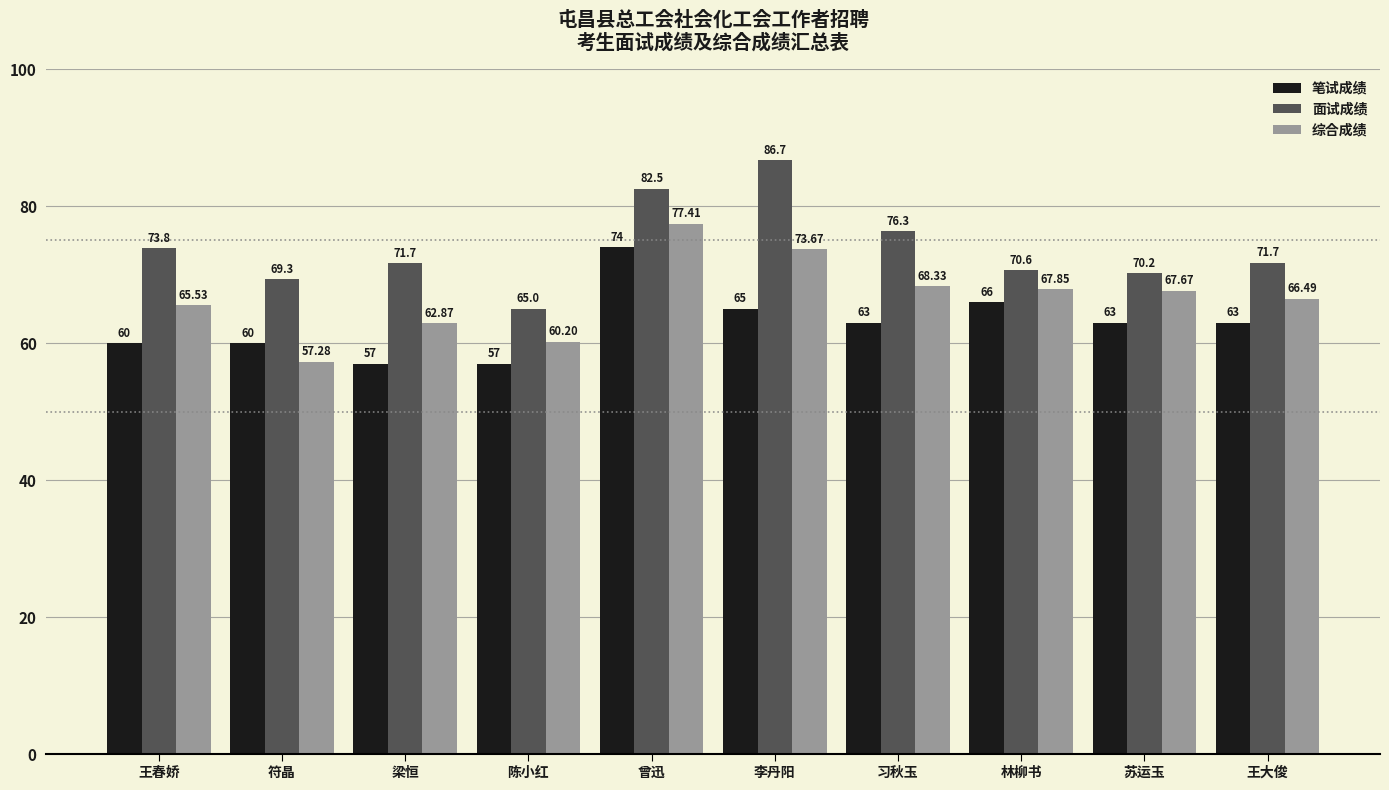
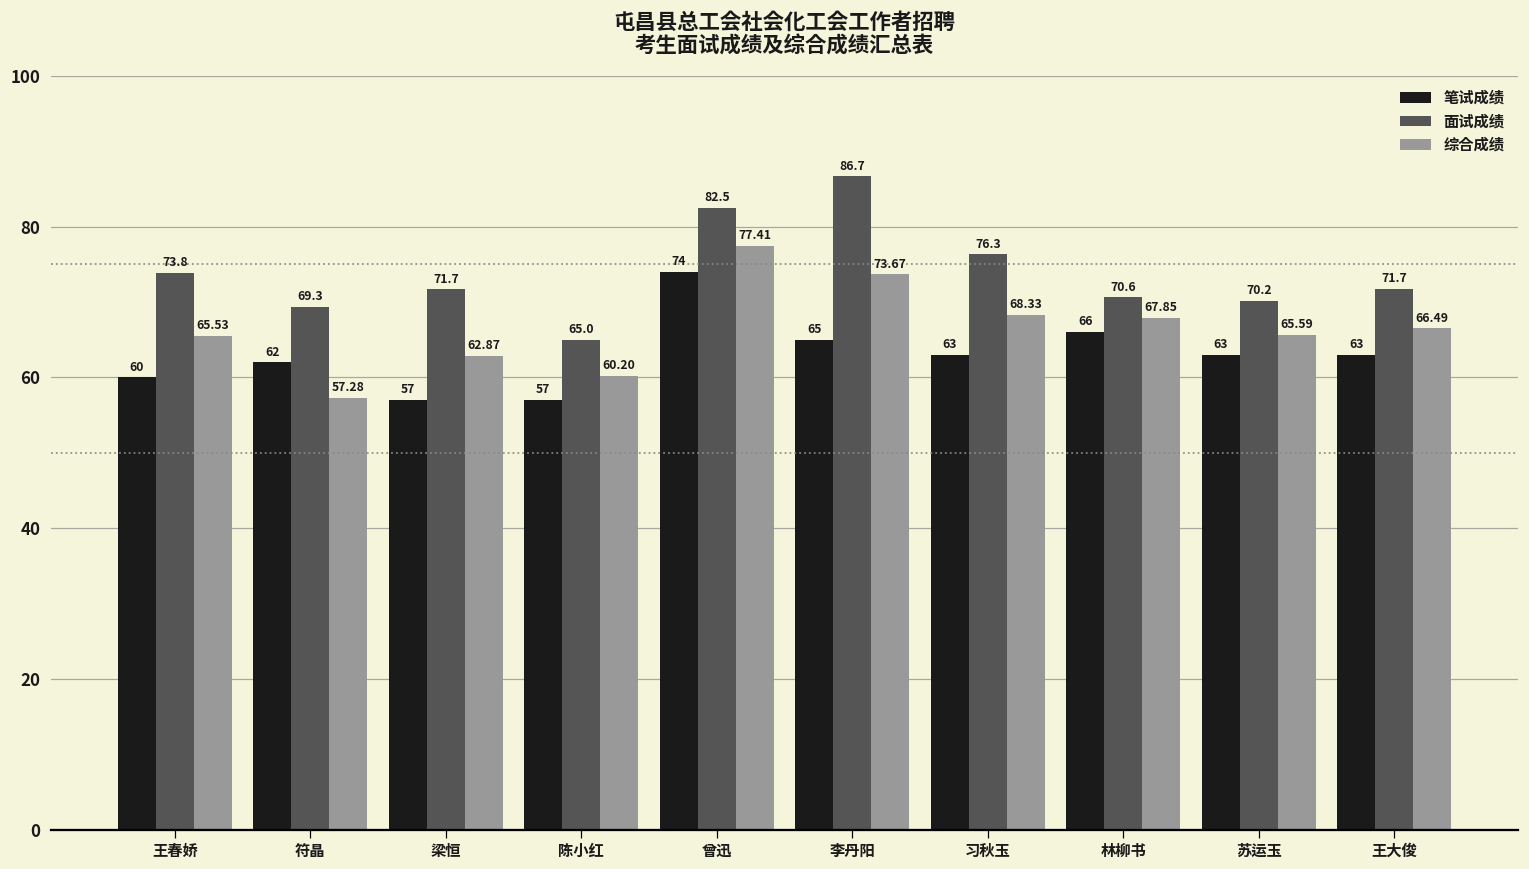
笔试成绩, 符晶: 60 -> 62
综合成绩, 苏运玉: 67.67 -> 65.59
